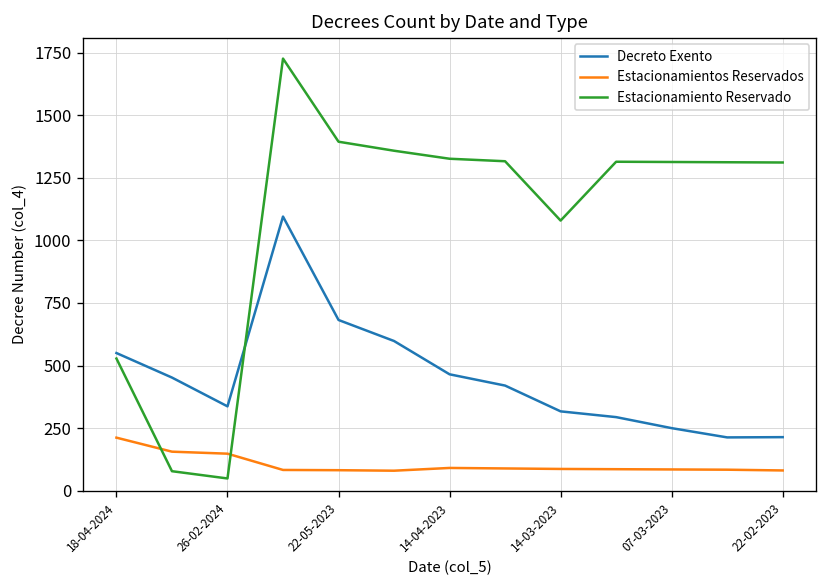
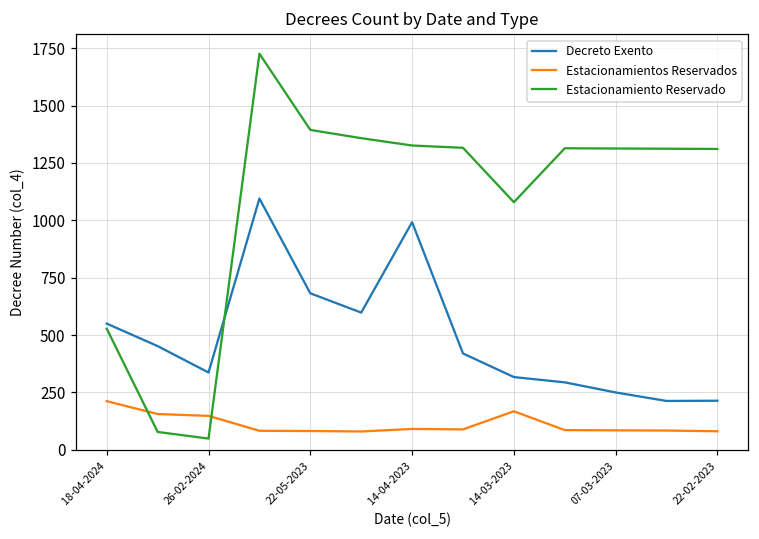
Decreto Exento, 14-04-2023: 470 -> 990
Estacionamientos Reservados, 14-03-2023: 90 -> 170
